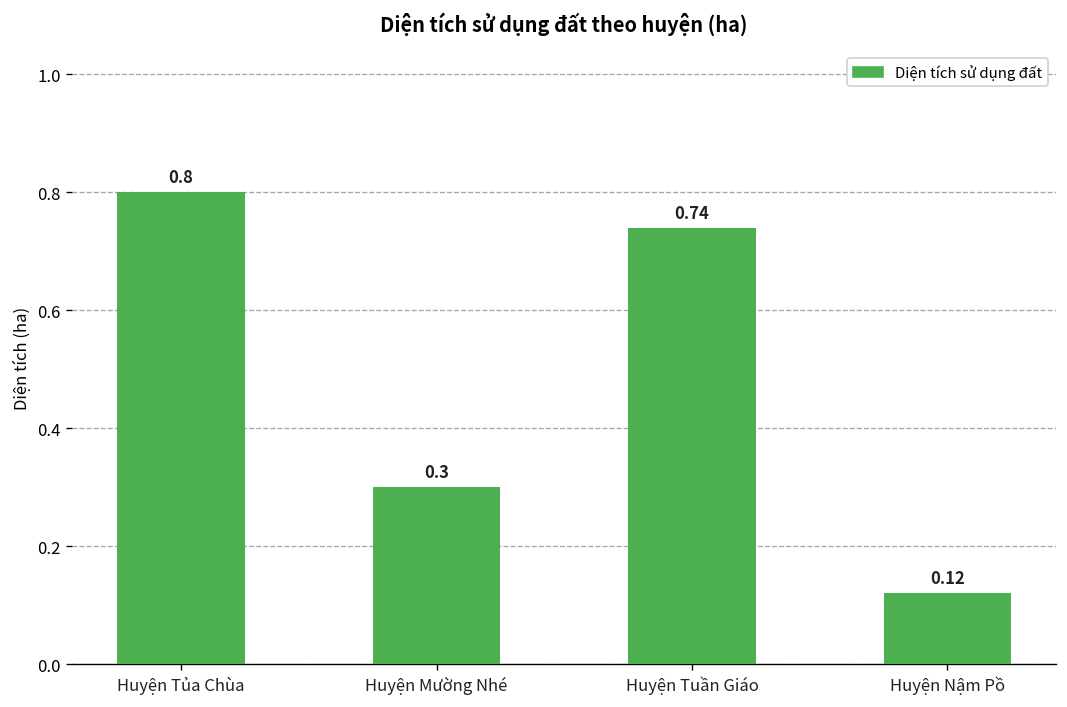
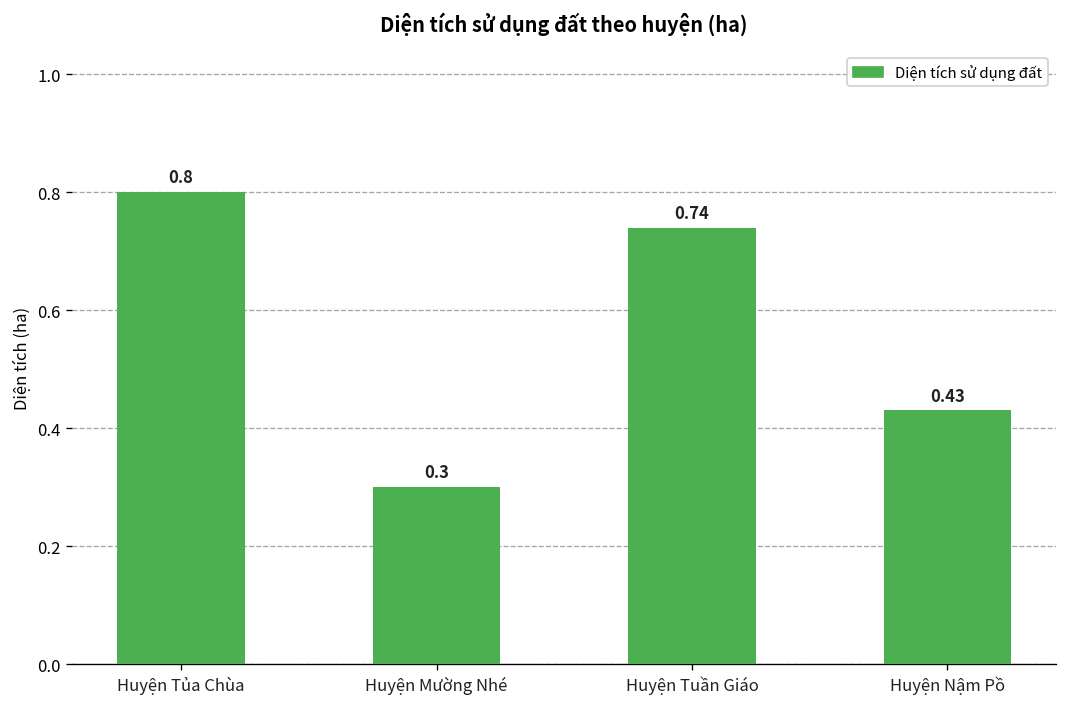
Huyện Nậm Pồ: 0.12 -> 0.43
